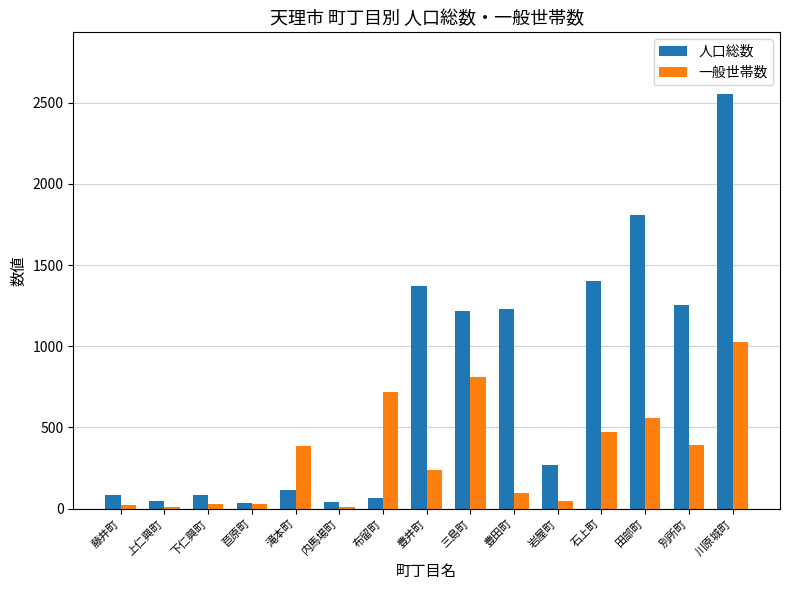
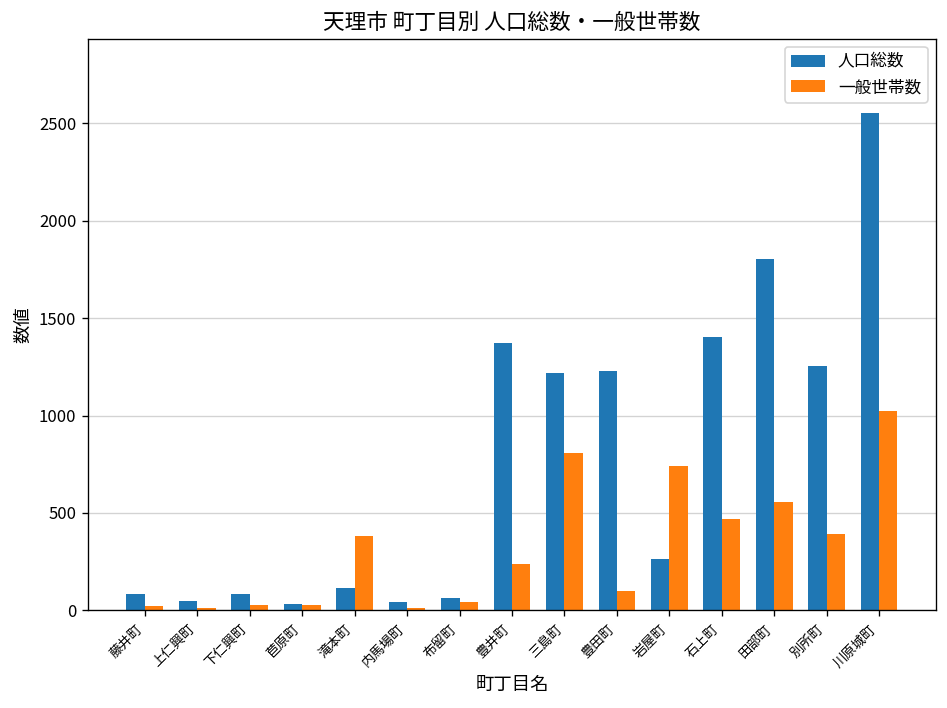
一般世帯数, 布留町: 720 -> 50
一般世帯数, 岩屋町: 50 -> 740
